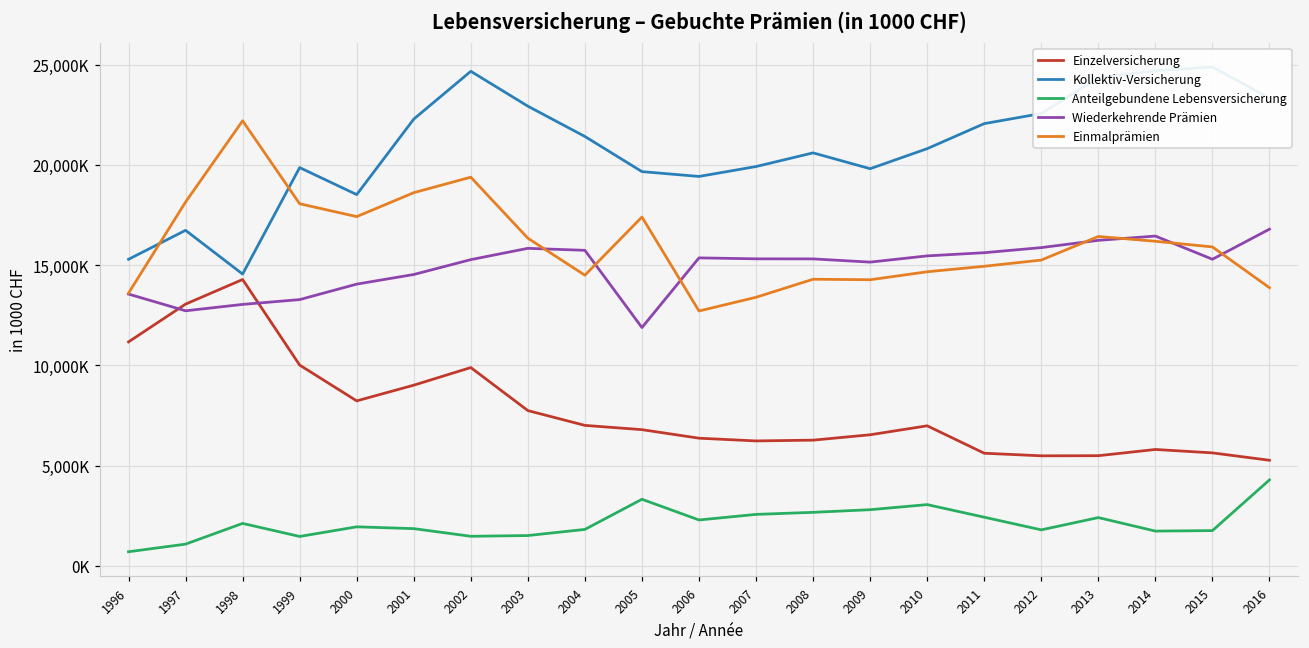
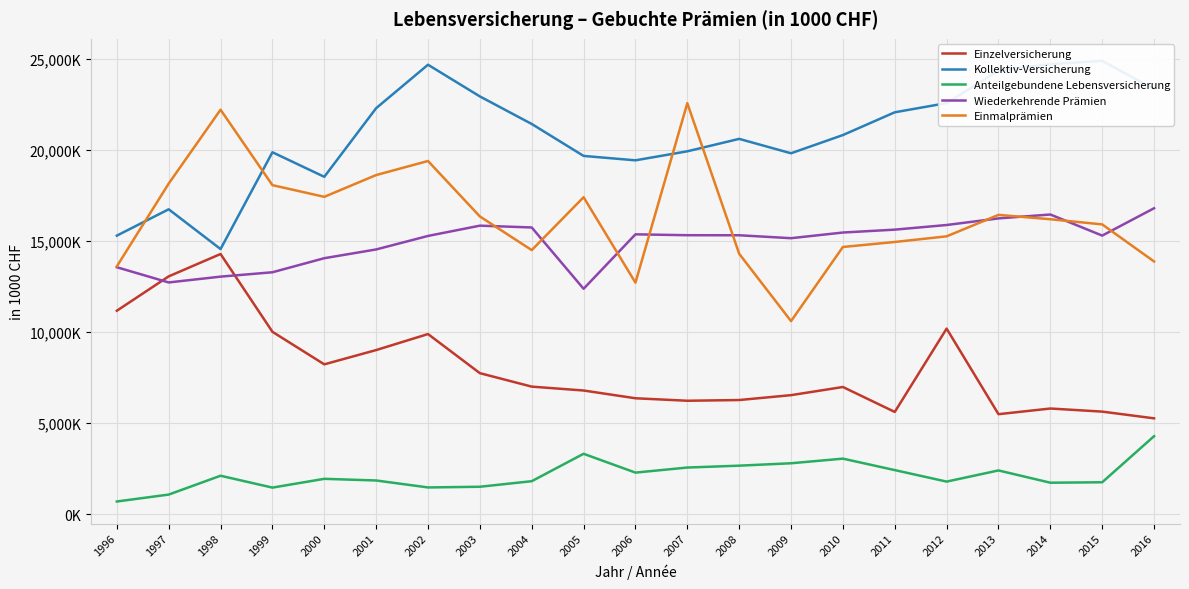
Wiederkehrende Prämien, 2005: 11,900,000 -> 12,400,000
Einmalprämien, 2007: 13,400,000 -> 22,600,000
Einmalprämien, 2009: 14,300,000 -> 10,600,000
Einzelversicherung, 2012: 5,500,000 -> 10,200,000
